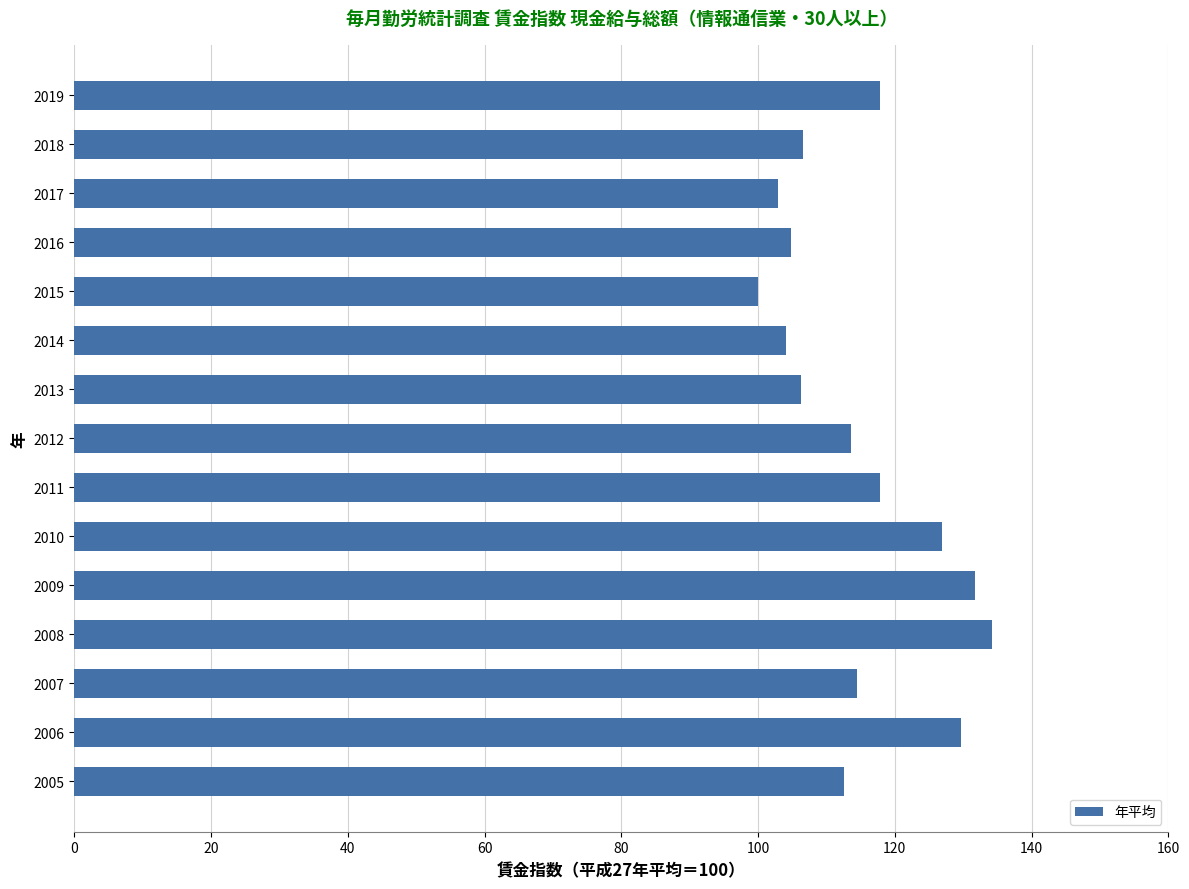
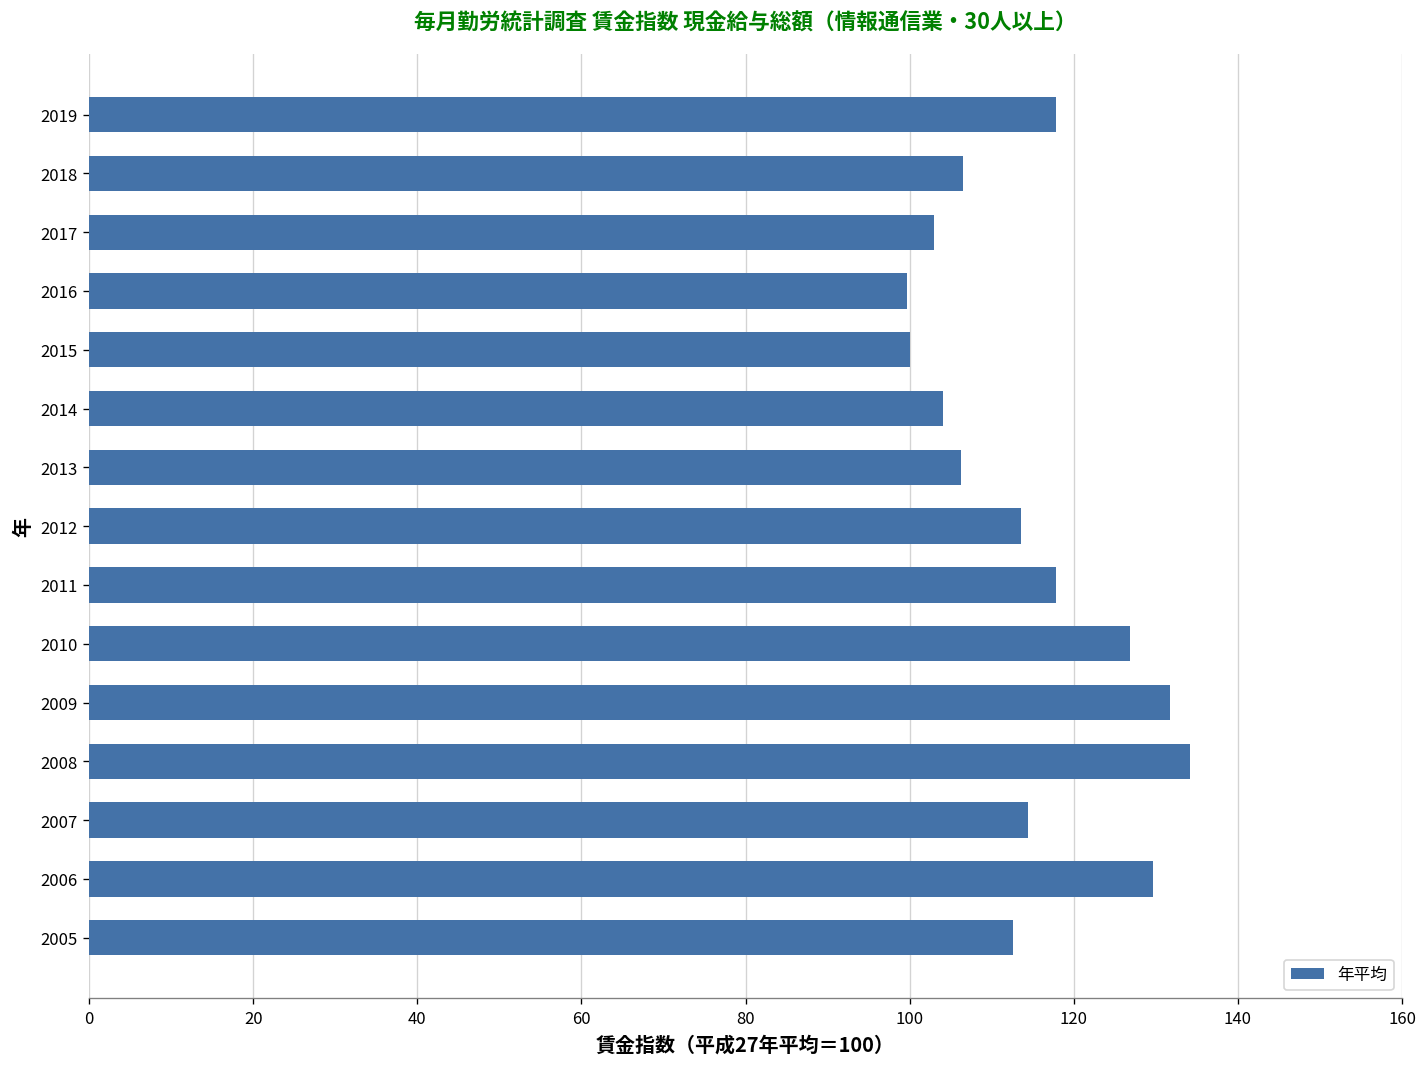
2016: 105 -> 100
